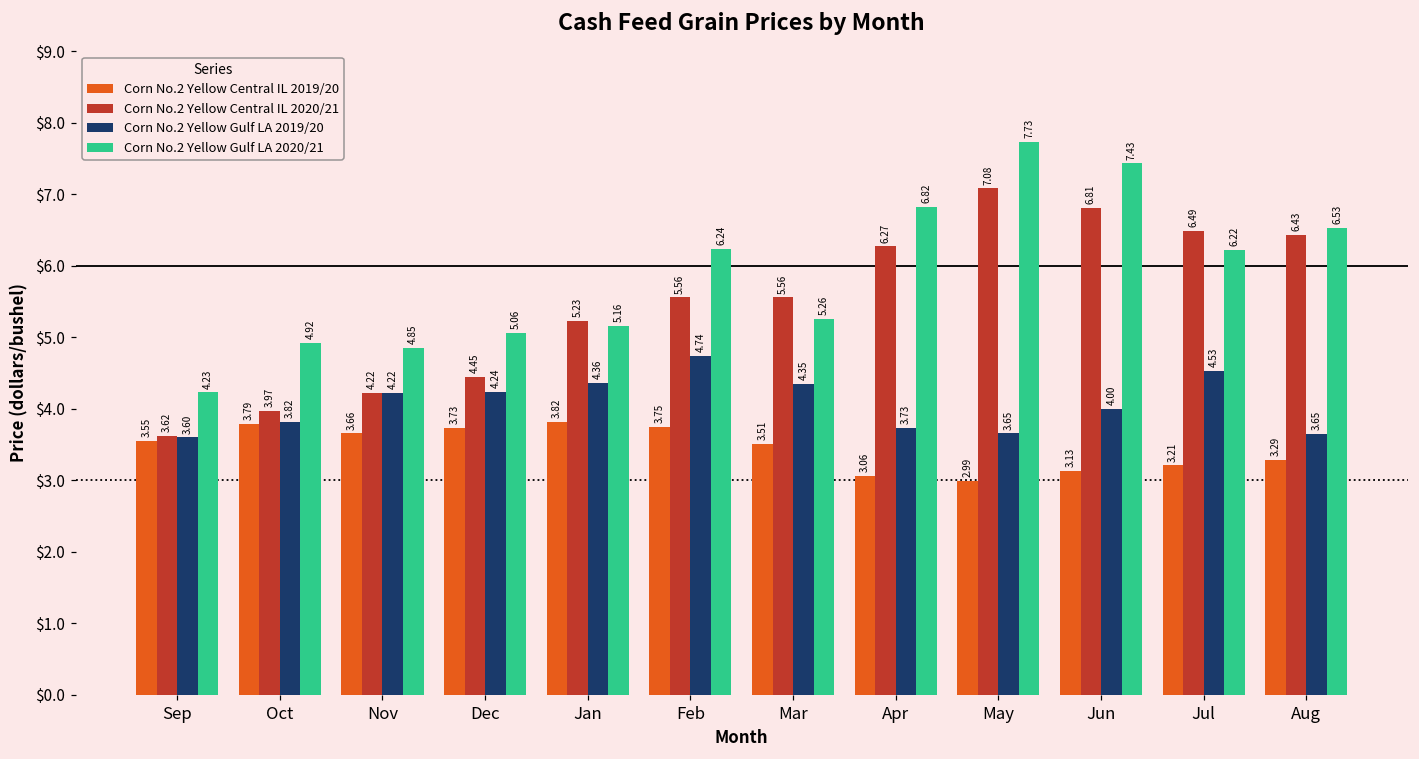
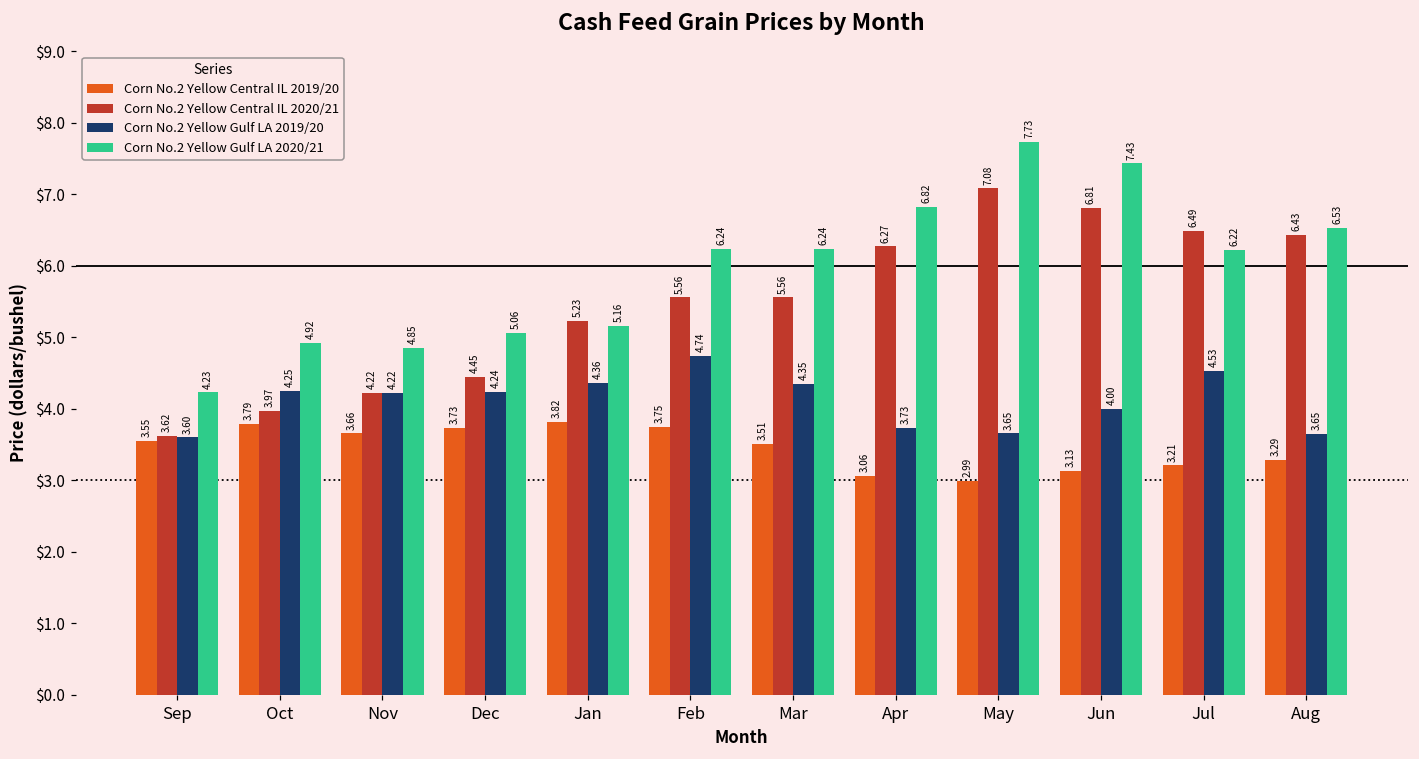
Corn No.2 Yellow Gulf LA 2019/20, Oct: 3.82 -> 4.25
Corn No.2 Yellow Gulf LA 2020/21, Mar: 5.26 -> 6.24
